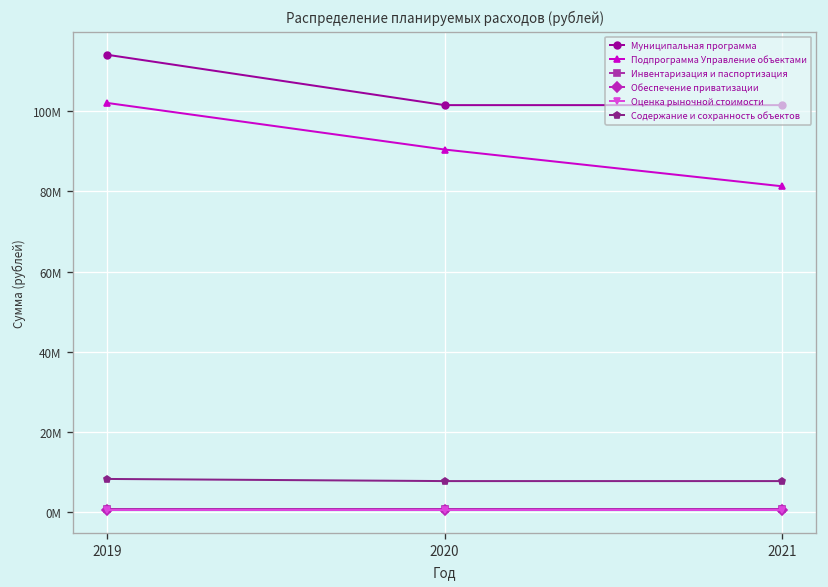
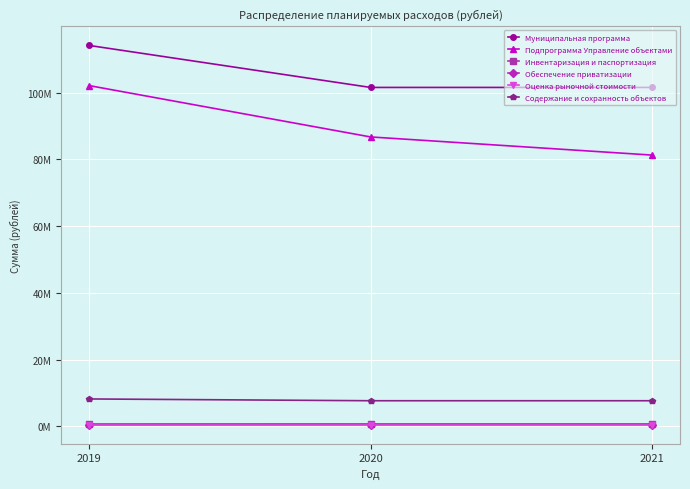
Подпрограмма Управление объектами, 2020: 90000000 -> 87000000
